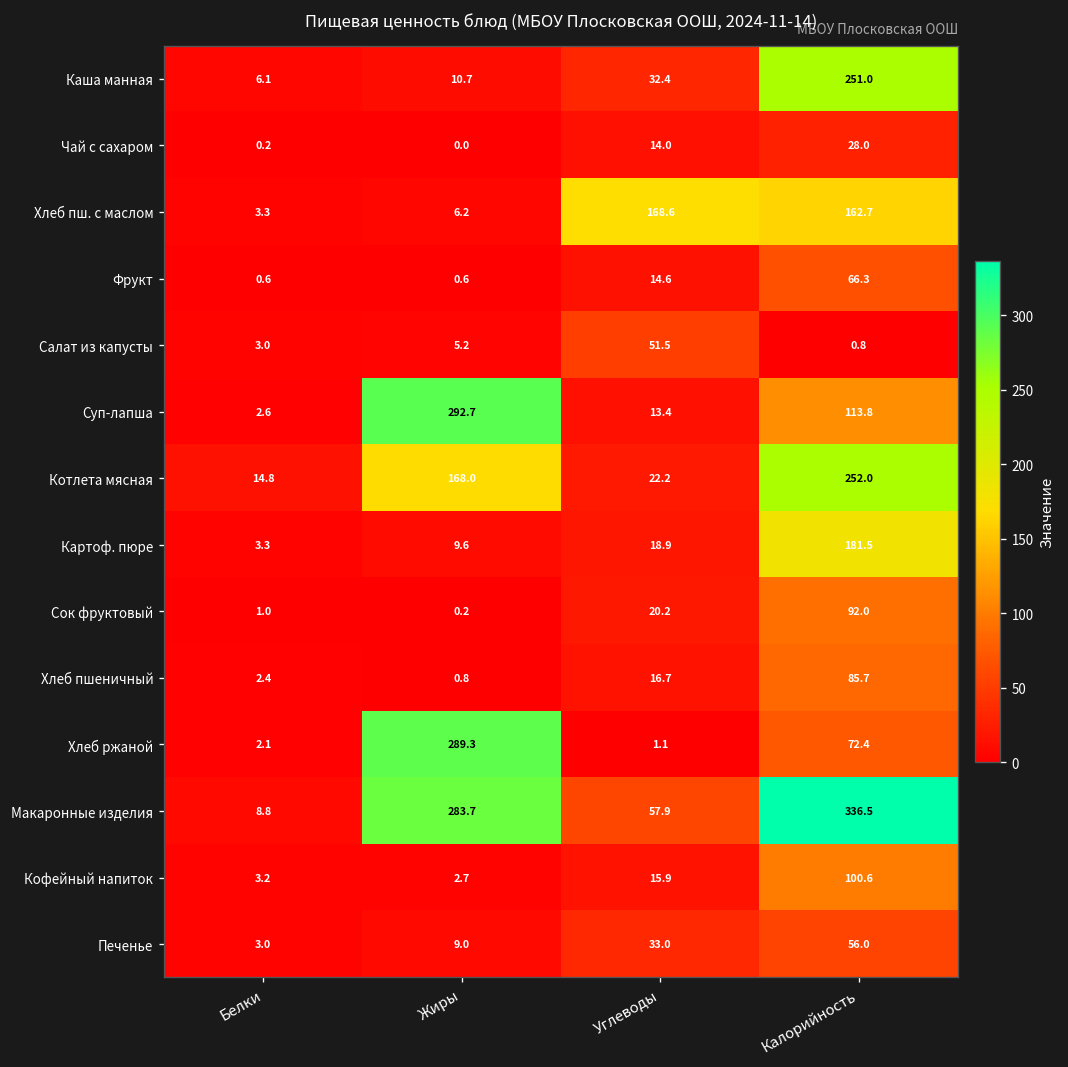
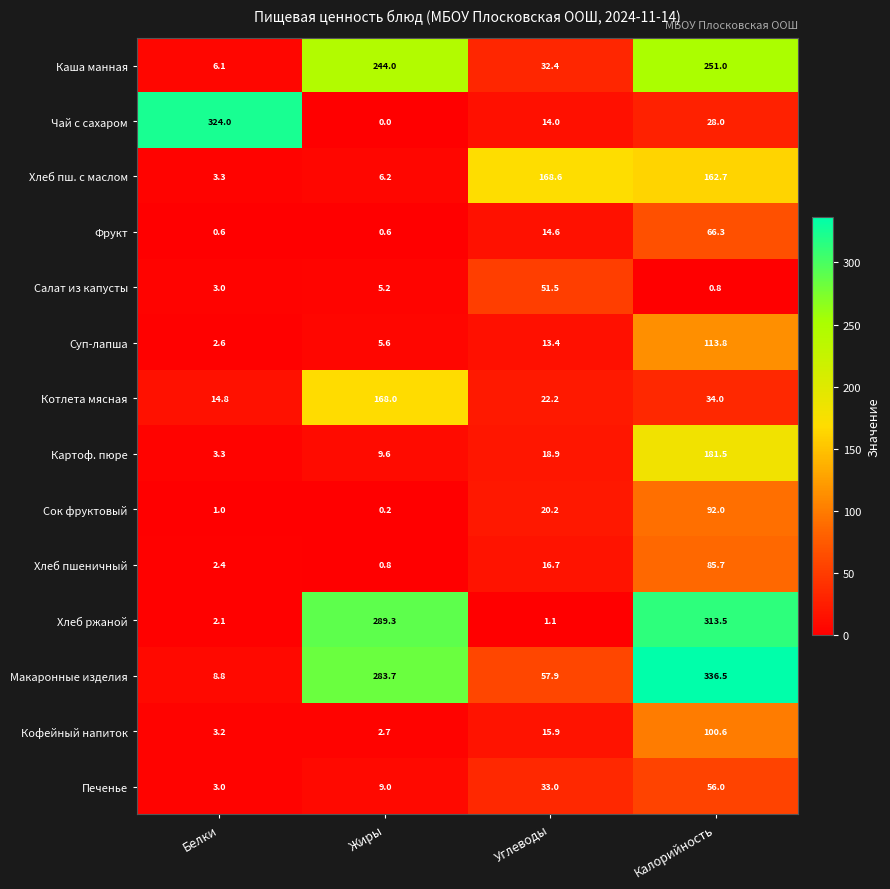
Каша манная, Жиры: 10.7 -> 244.0
Чай с сахаром, Белки: 0.2 -> 324.0
Суп-лапша, Жиры: 292.7 -> 5.6
Котлета мясная, Калорийность: 252.0 -> 34.0
Хлеб ржаной, Калорийность: 72.4 -> 313.5
